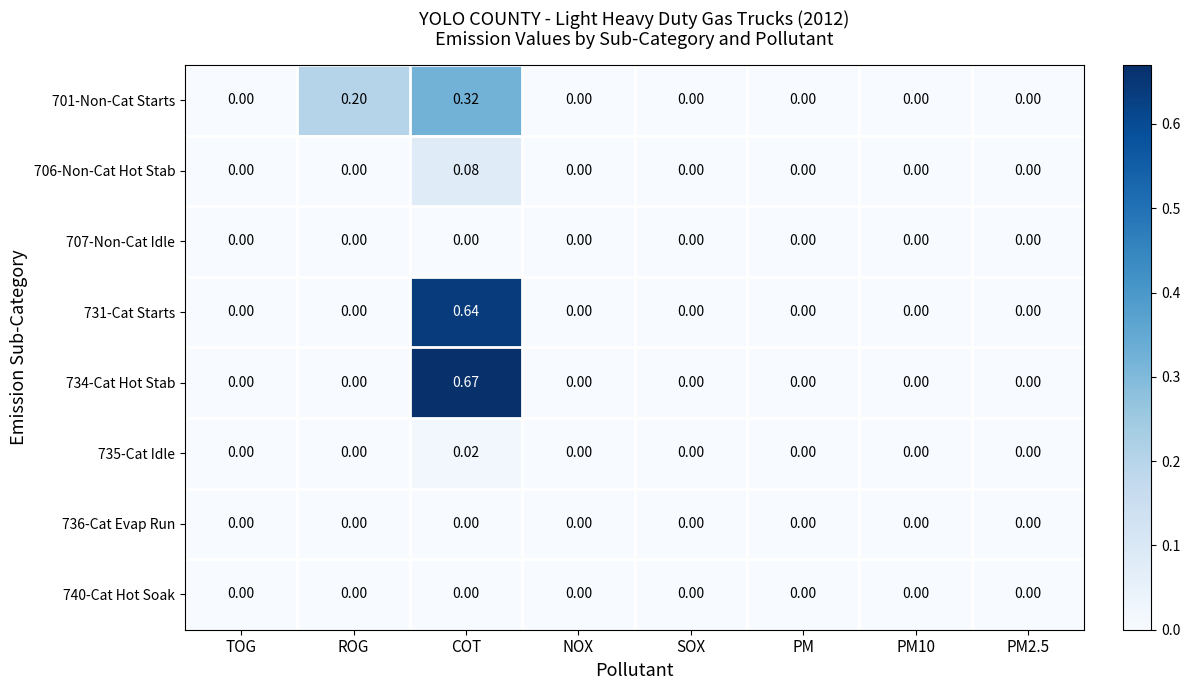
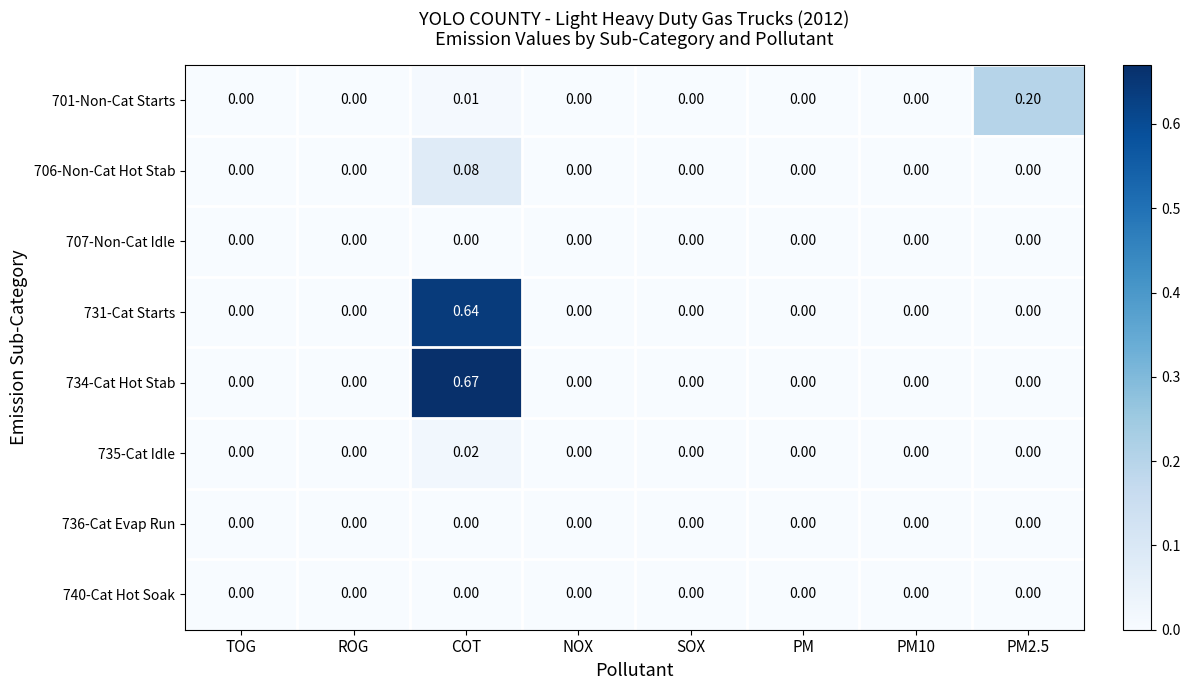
701-Non-Cat Starts, ROG: 0.20 -> 0.00
701-Non-Cat Starts, COT: 0.32 -> 0.01
701-Non-Cat Starts, PM2.5: 0.00 -> 0.20
